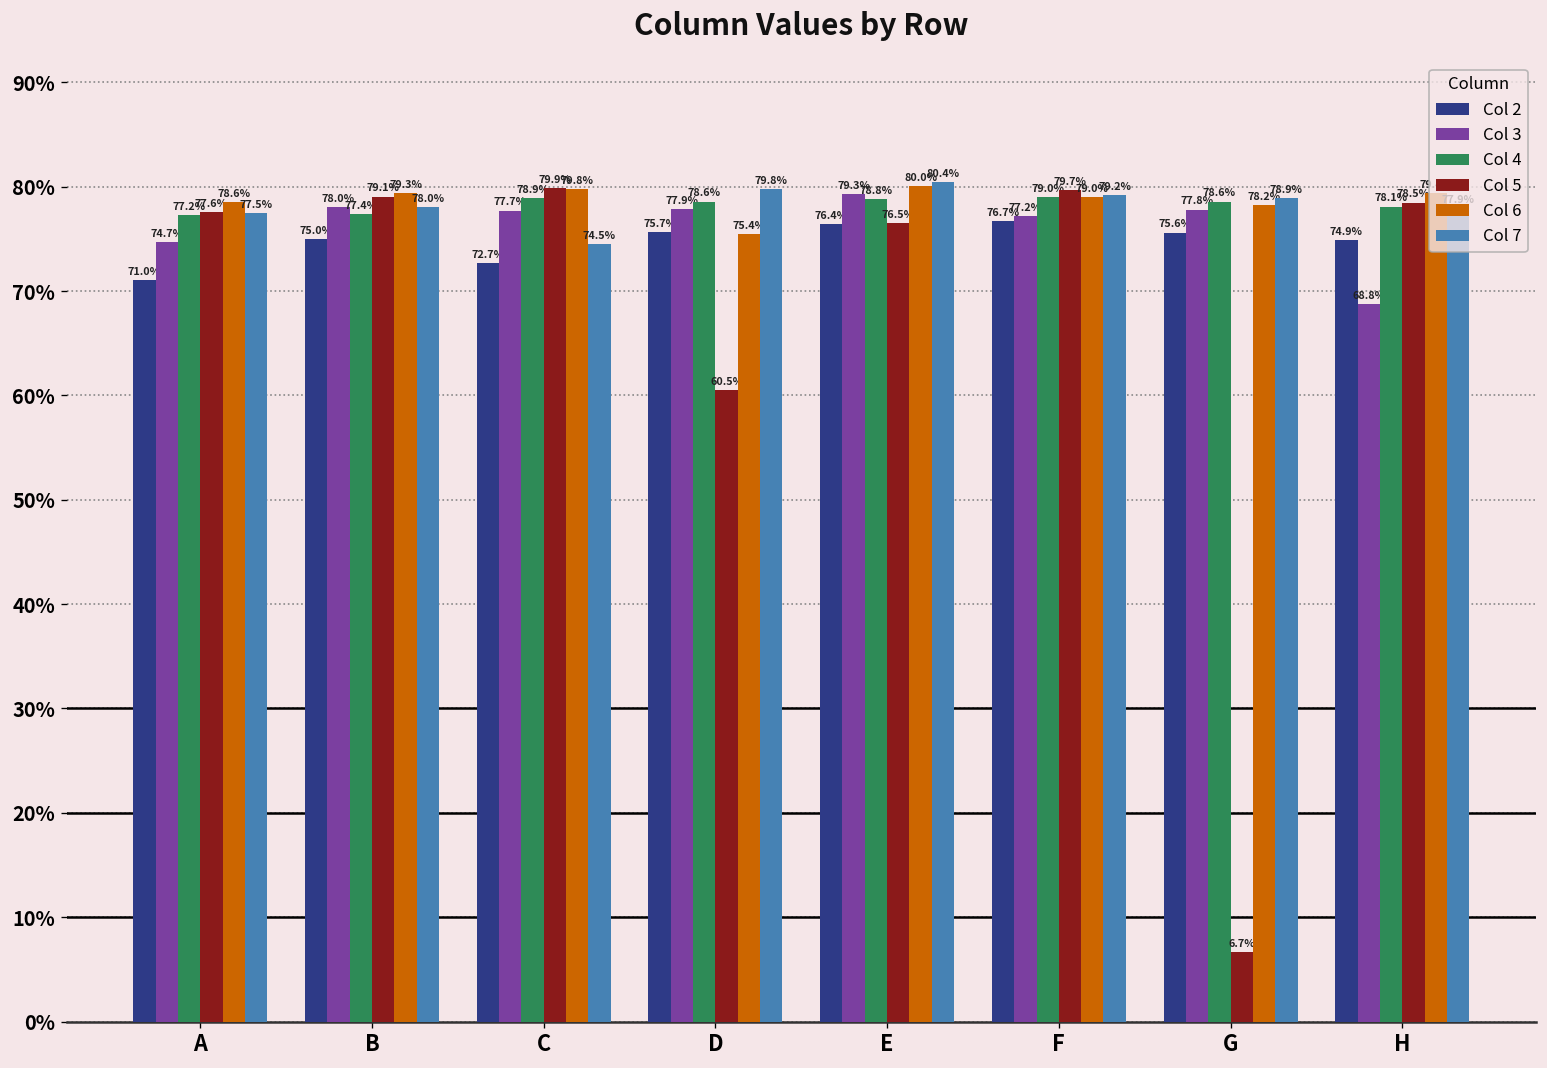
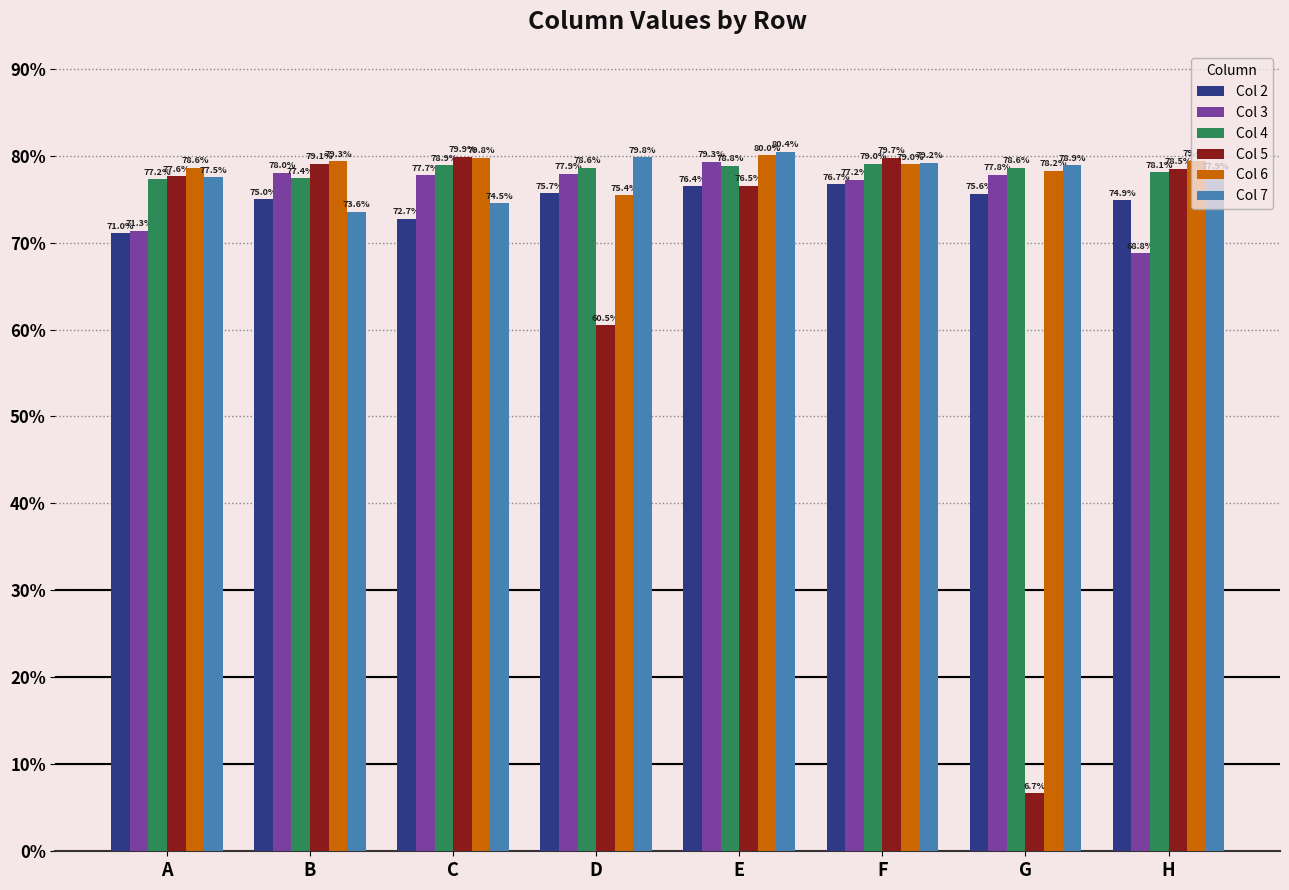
Col 3, A: 74.7% -> 71.3%
Col 7, B: 78.0% -> 73.6%
